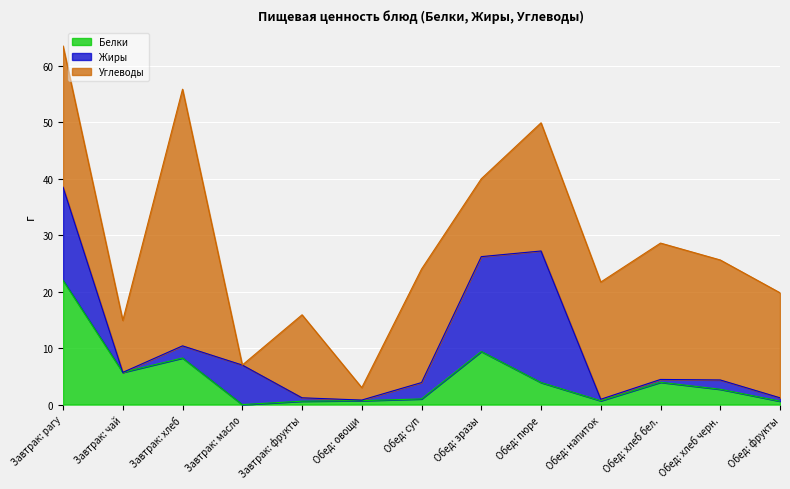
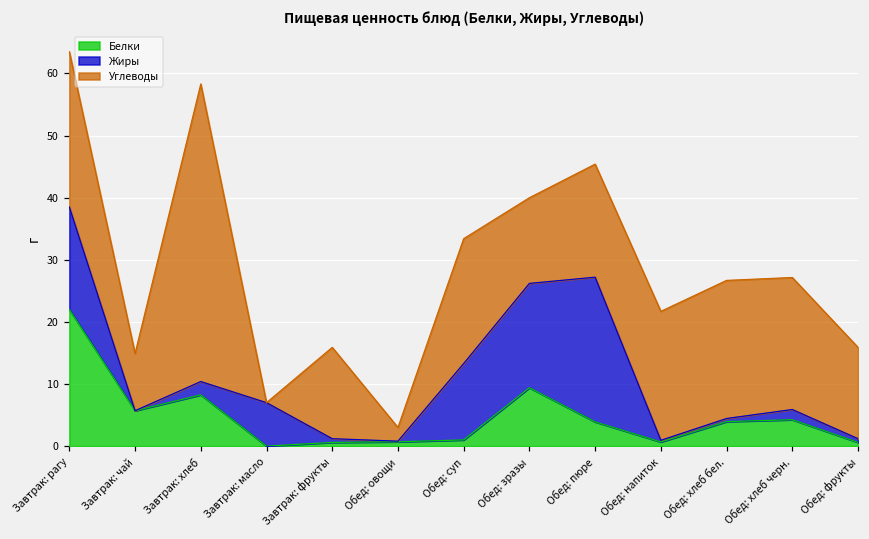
Углеводы, Завтрак: хлеб: 45 -> 48
Жиры, Обед: суп: 3 -> 12
Углеводы, Обед: пюре: 23 -> 18
Углеводы, Обед: хлеб бел.: 24 -> 22
Белки, Обед: хлеб черн.: 3 -> 4
Углеводы, Обед: фрукты: 19 -> 15
